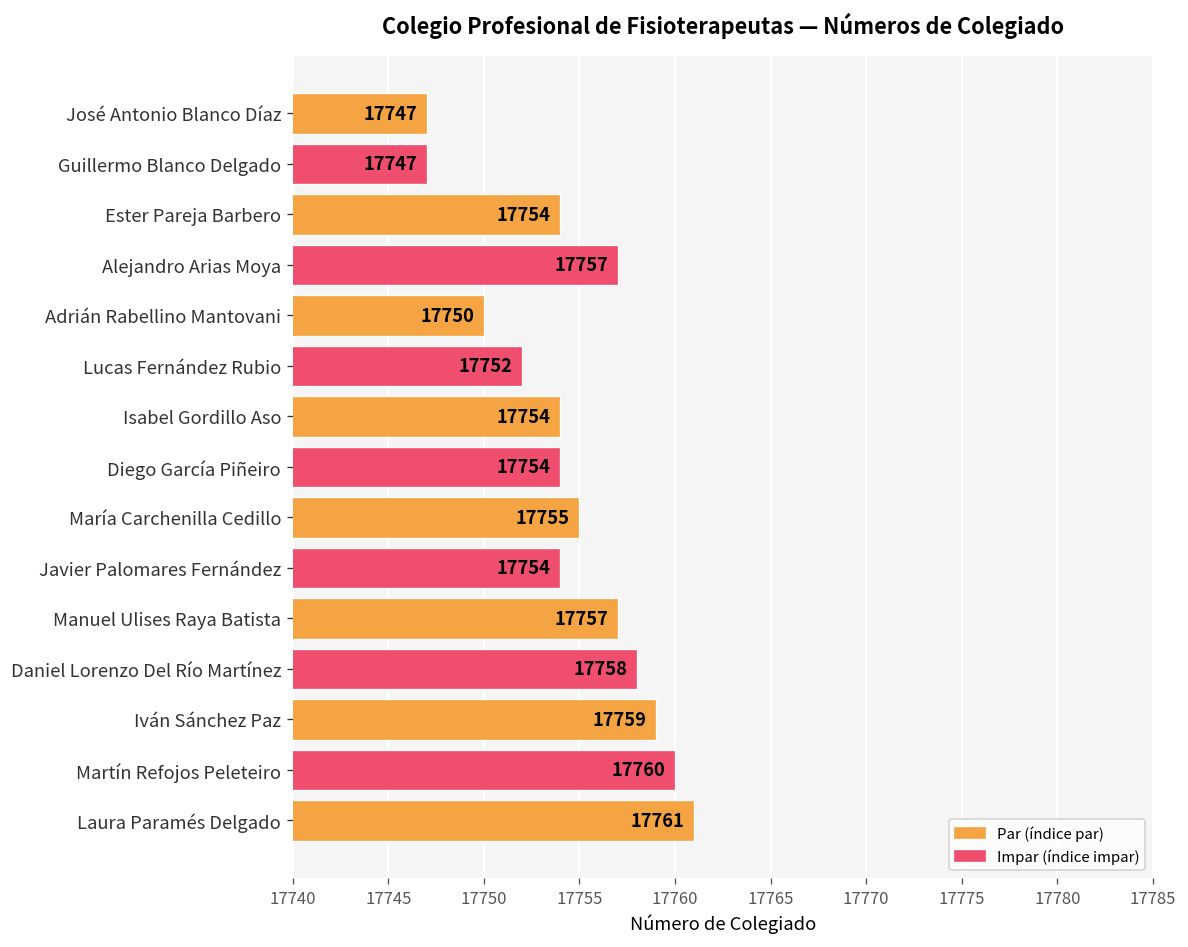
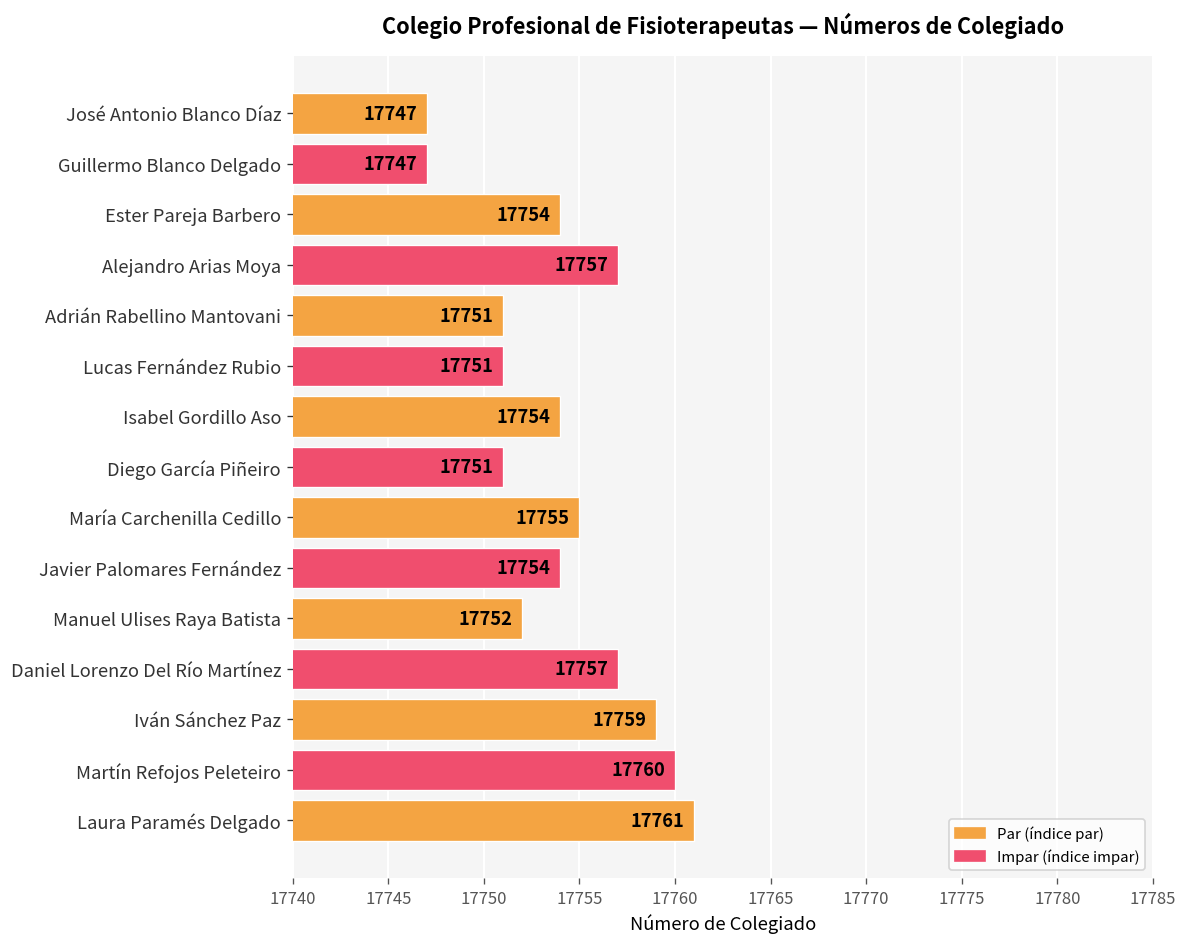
Adrián Rabellino Mantovani: 17750 -> 17751
Lucas Fernández Rubio: 17752 -> 17751
Diego García Piñeiro: 17754 -> 17751
Manuel Ulises Raya Batista: 17757 -> 17752
Daniel Lorenzo Del Río Martínez: 17758 -> 17757
